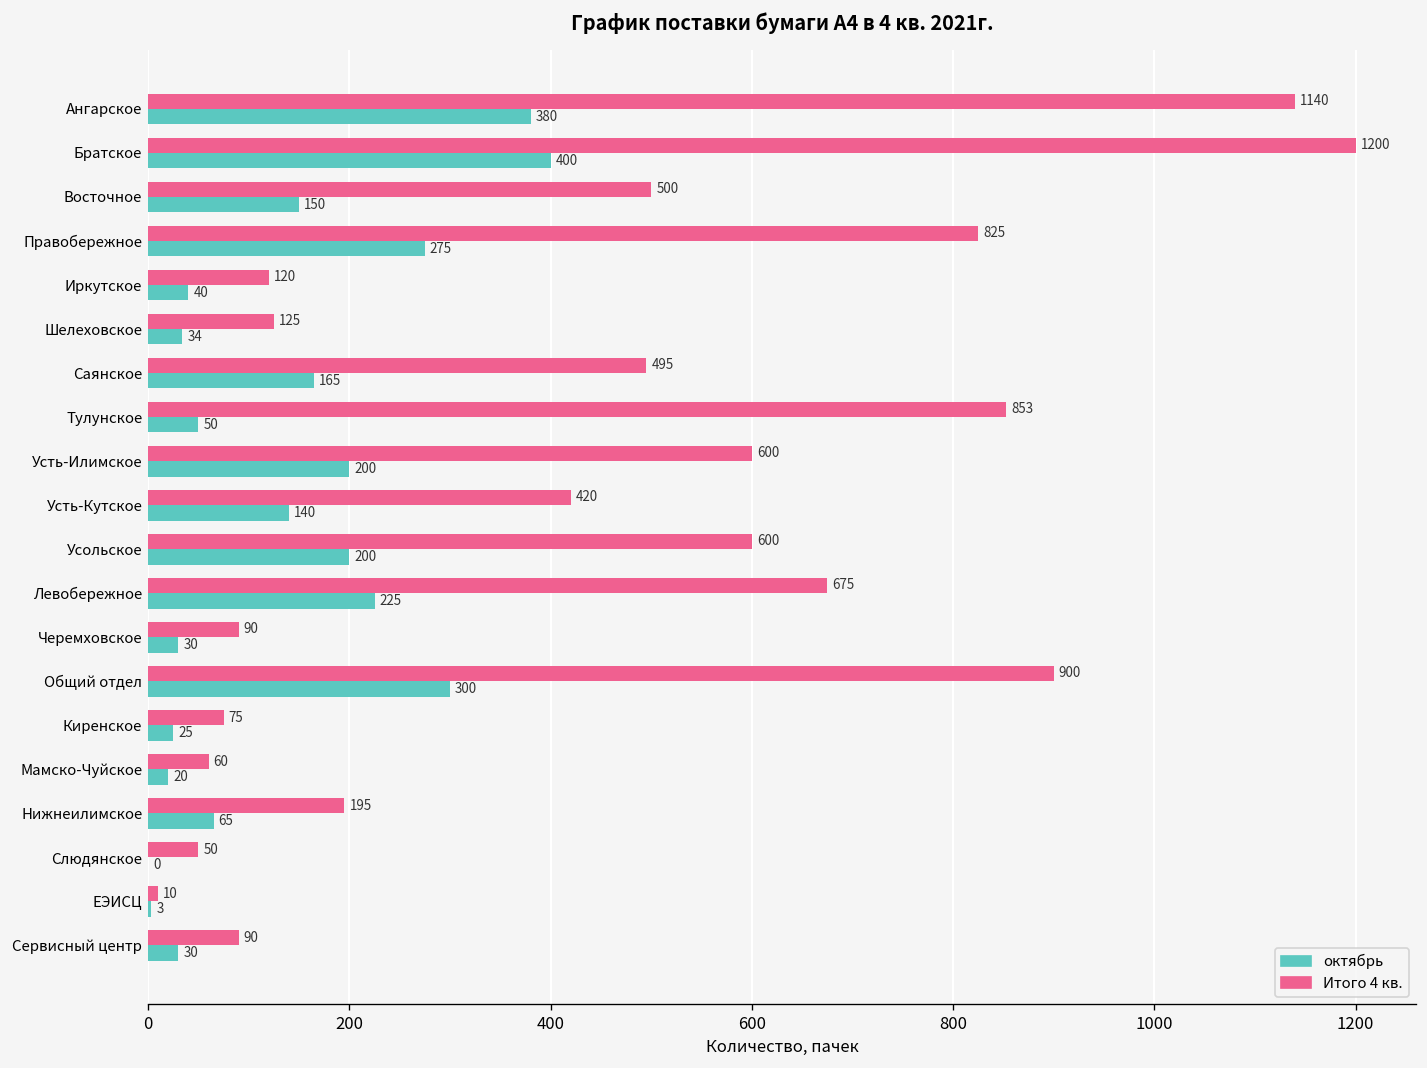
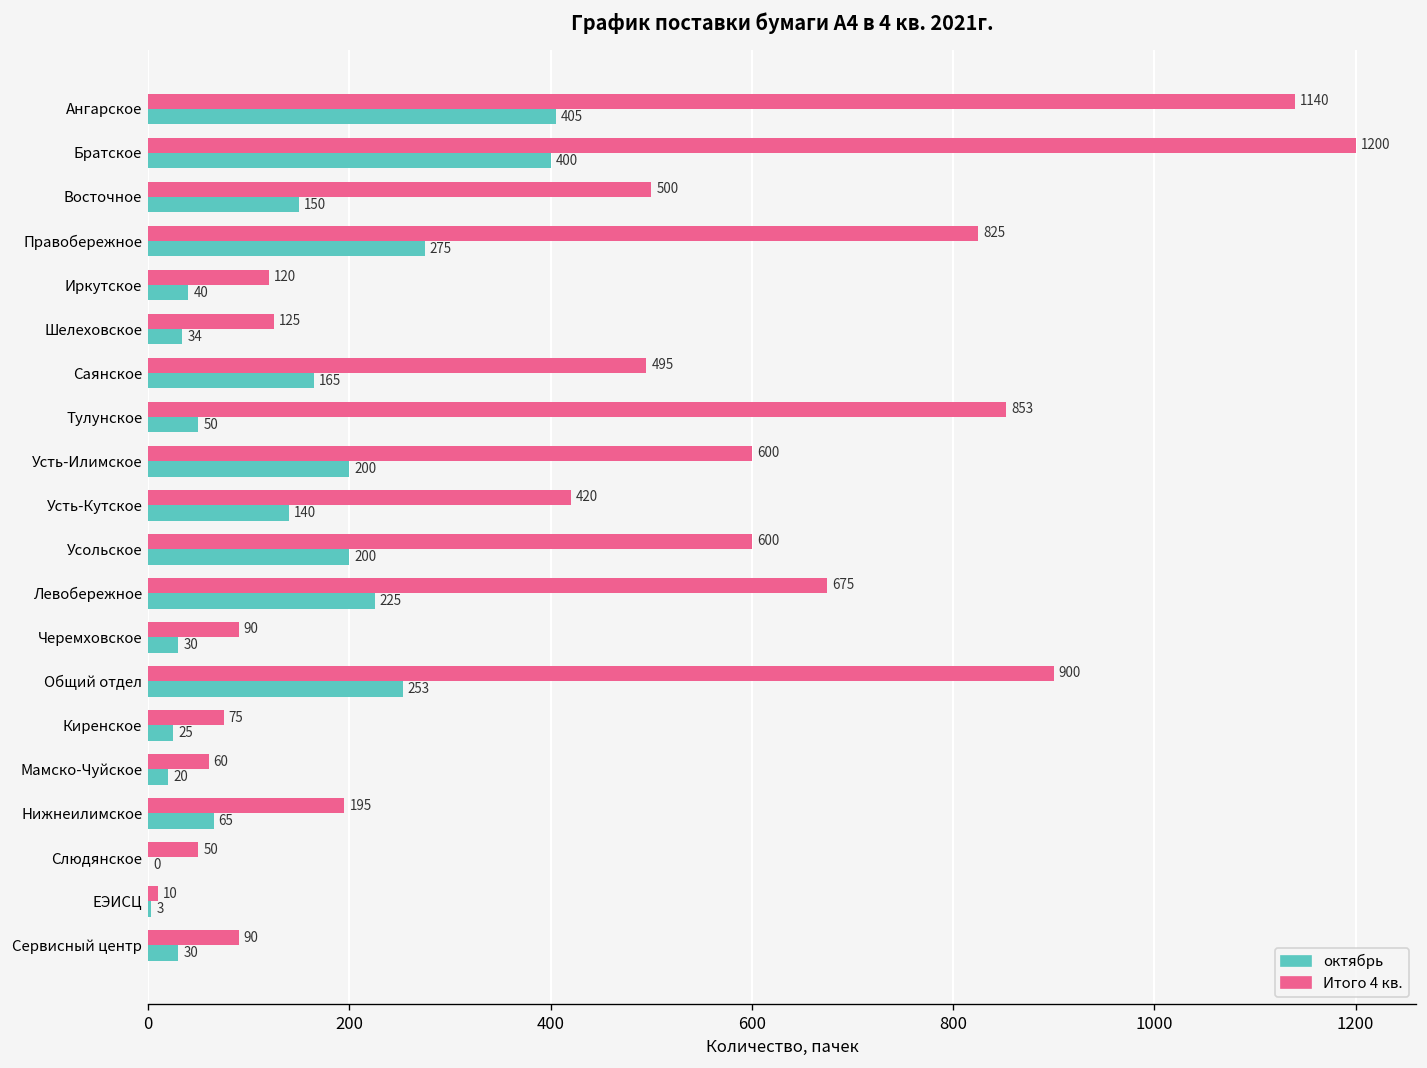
октябрь, Ангарское: 380 -> 405
октябрь, Общий отдел: 300 -> 253
